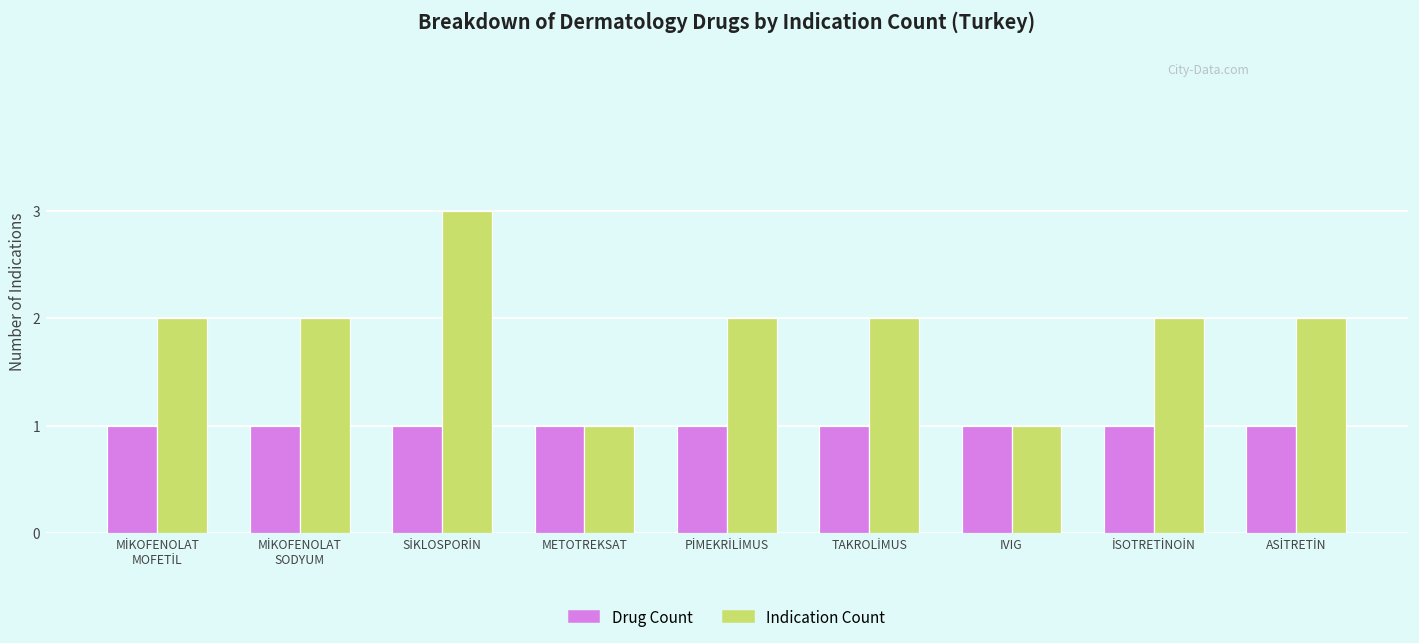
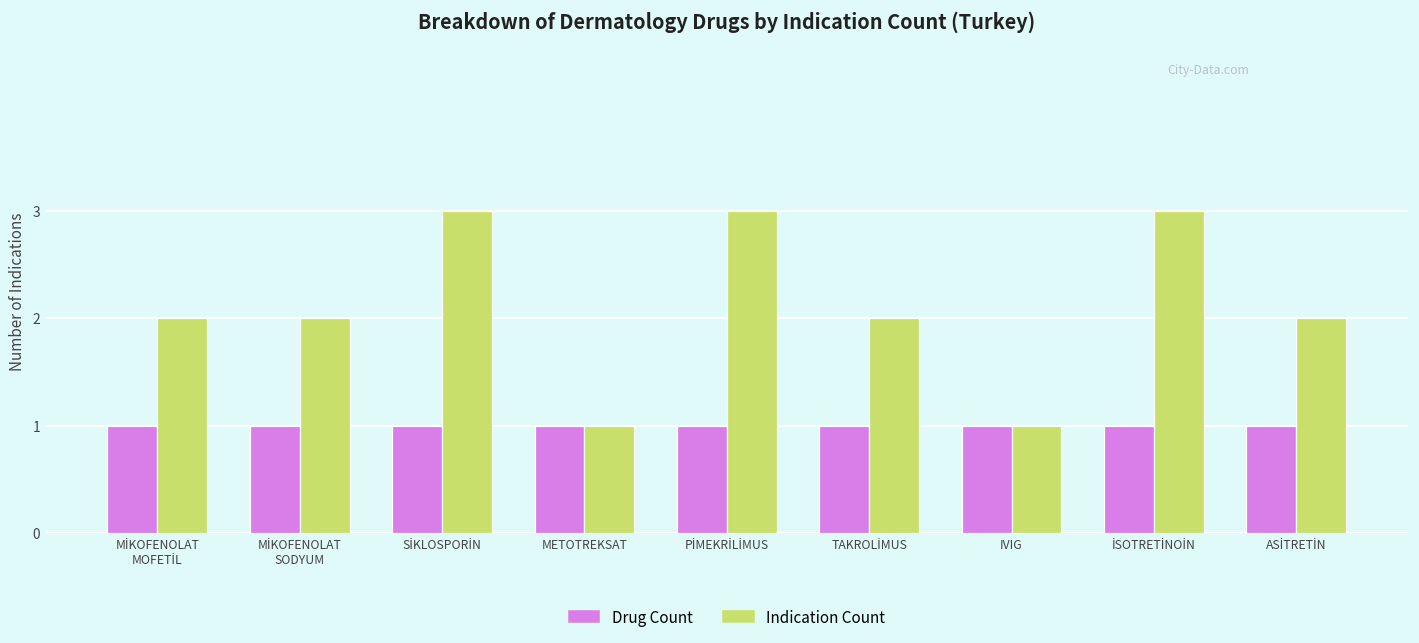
Indication Count, PİMEKRİLİMUS: 2 -> 3
Indication Count, İSOTRETİNOİN: 2 -> 3
